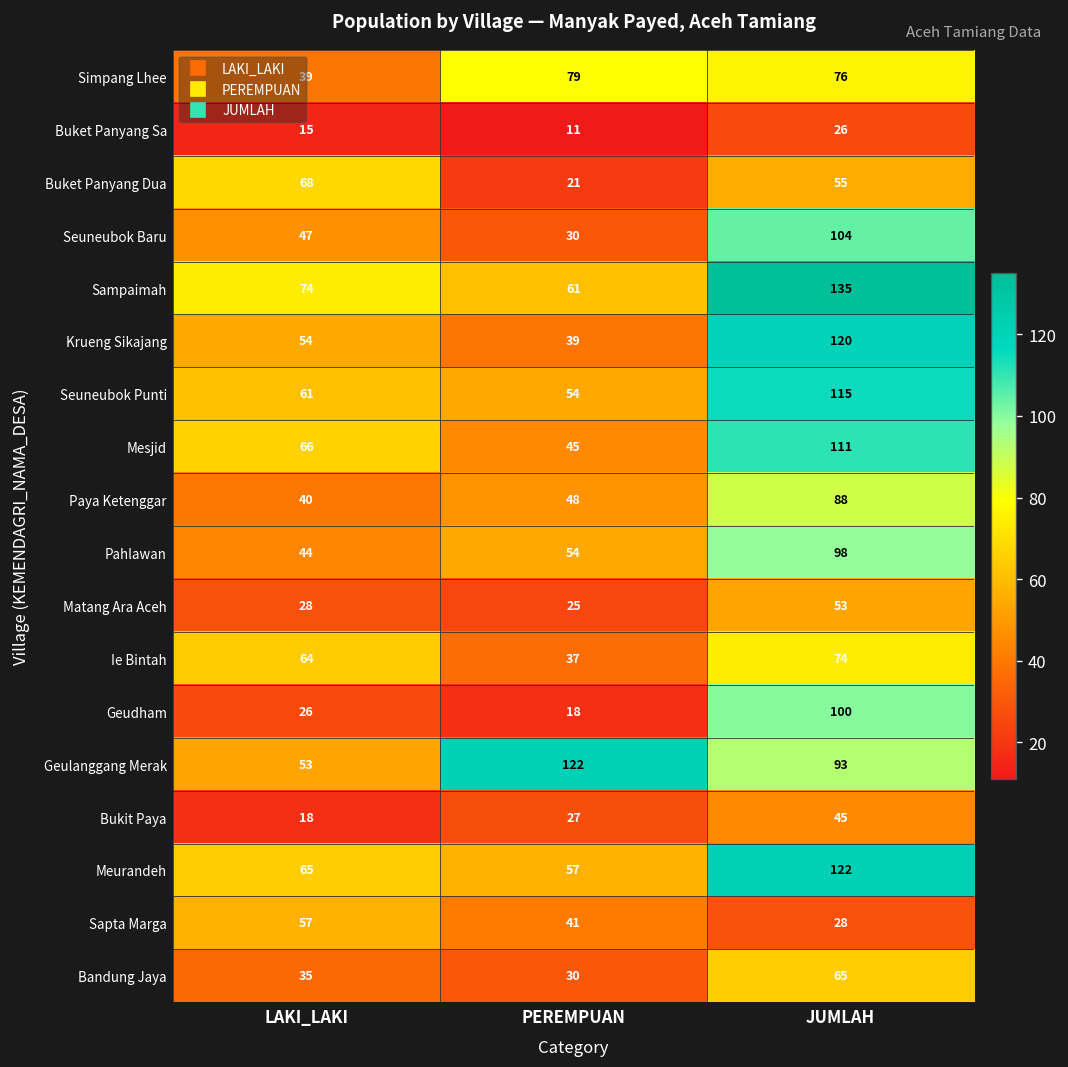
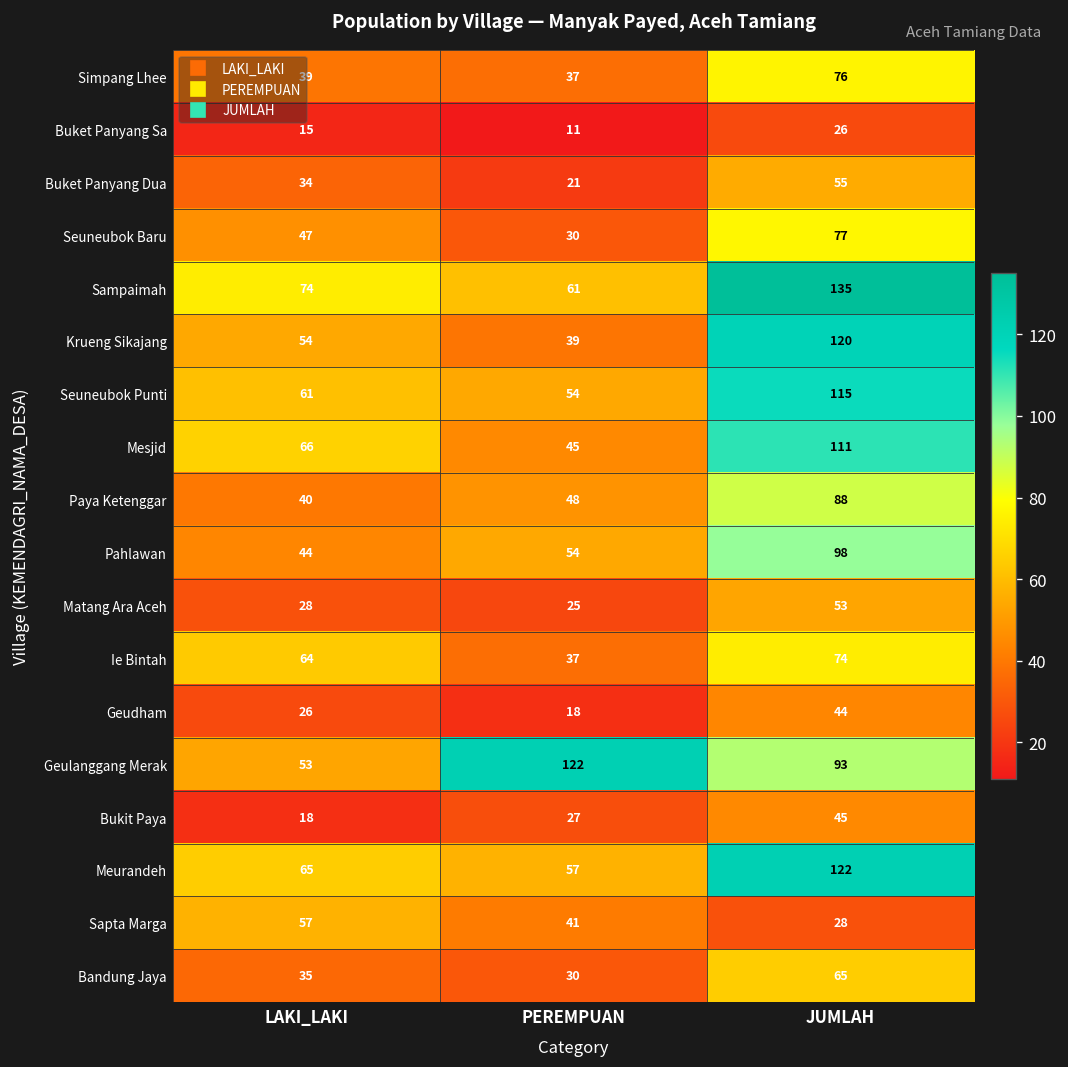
Simpang Lhee, PEREMPUAN: 79 -> 37
Buket Panyang Dua, LAKI_LAKI: 68 -> 34
Seuneubok Baru, JUMLAH: 104 -> 77
Geudham, JUMLAH: 100 -> 44
